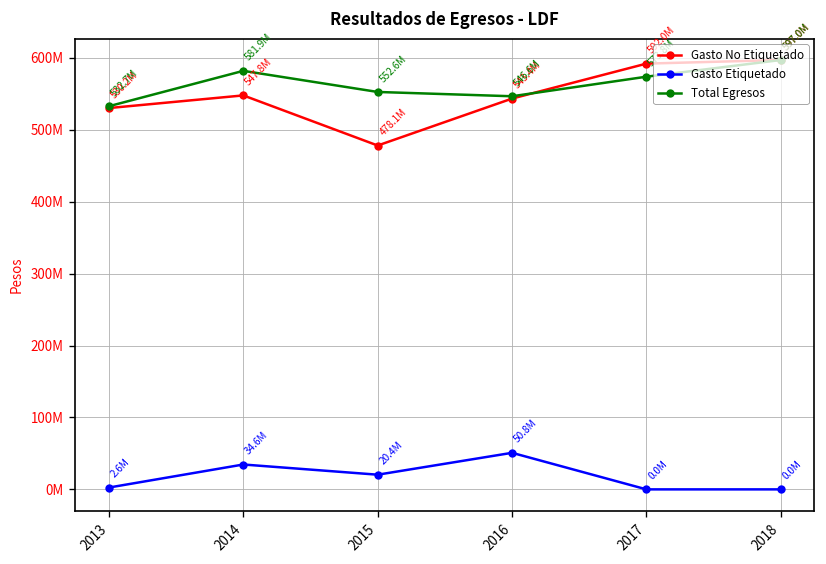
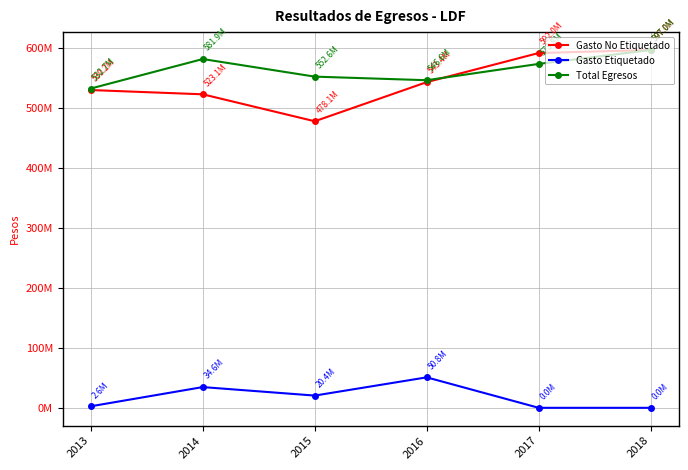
Gasto No Etiquetado, 2014: 547.8M -> 523.1M
